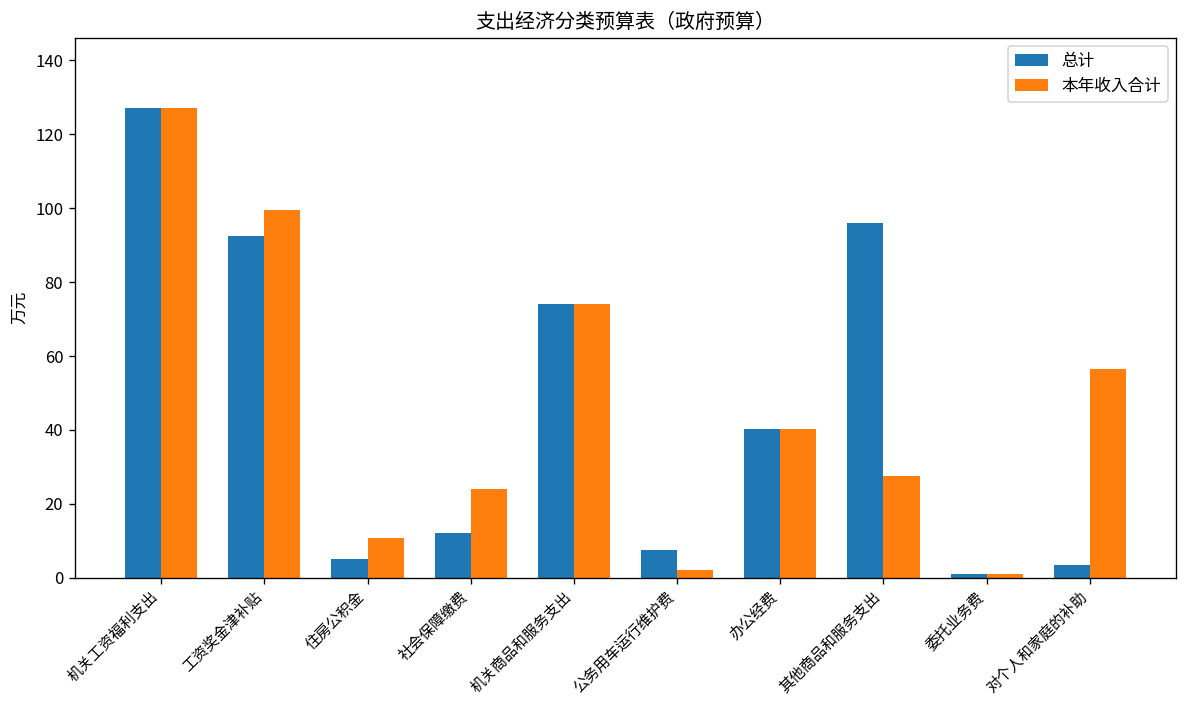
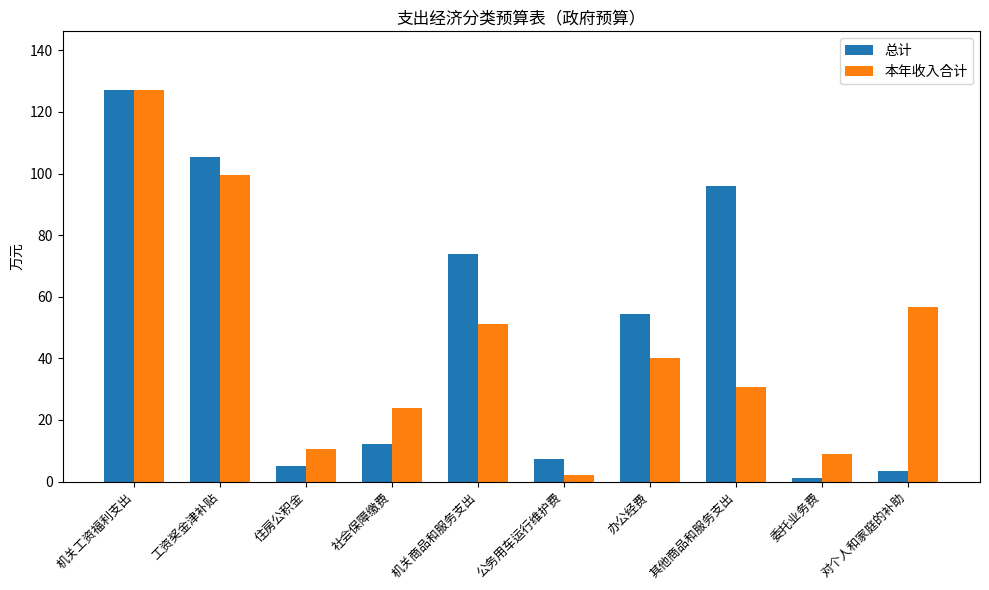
总计, 工资奖金津补贴: 92 -> 105
本年收入合计, 机关商品和服务支出: 74 -> 51
总计, 办公经费: 40 -> 54
本年收入合计, 其他商品和服务支出: 27 -> 31
本年收入合计, 委托业务费: 1 -> 9
